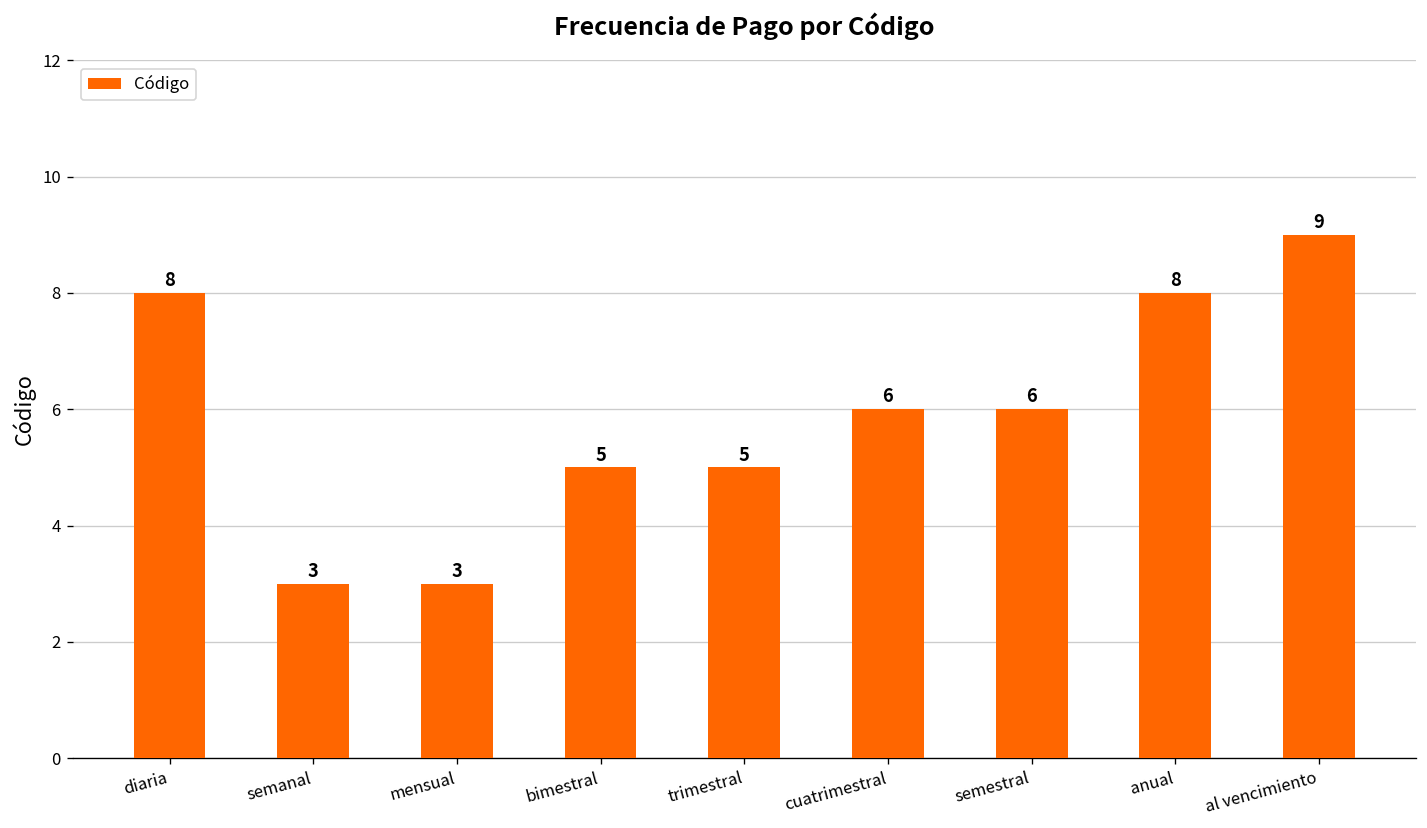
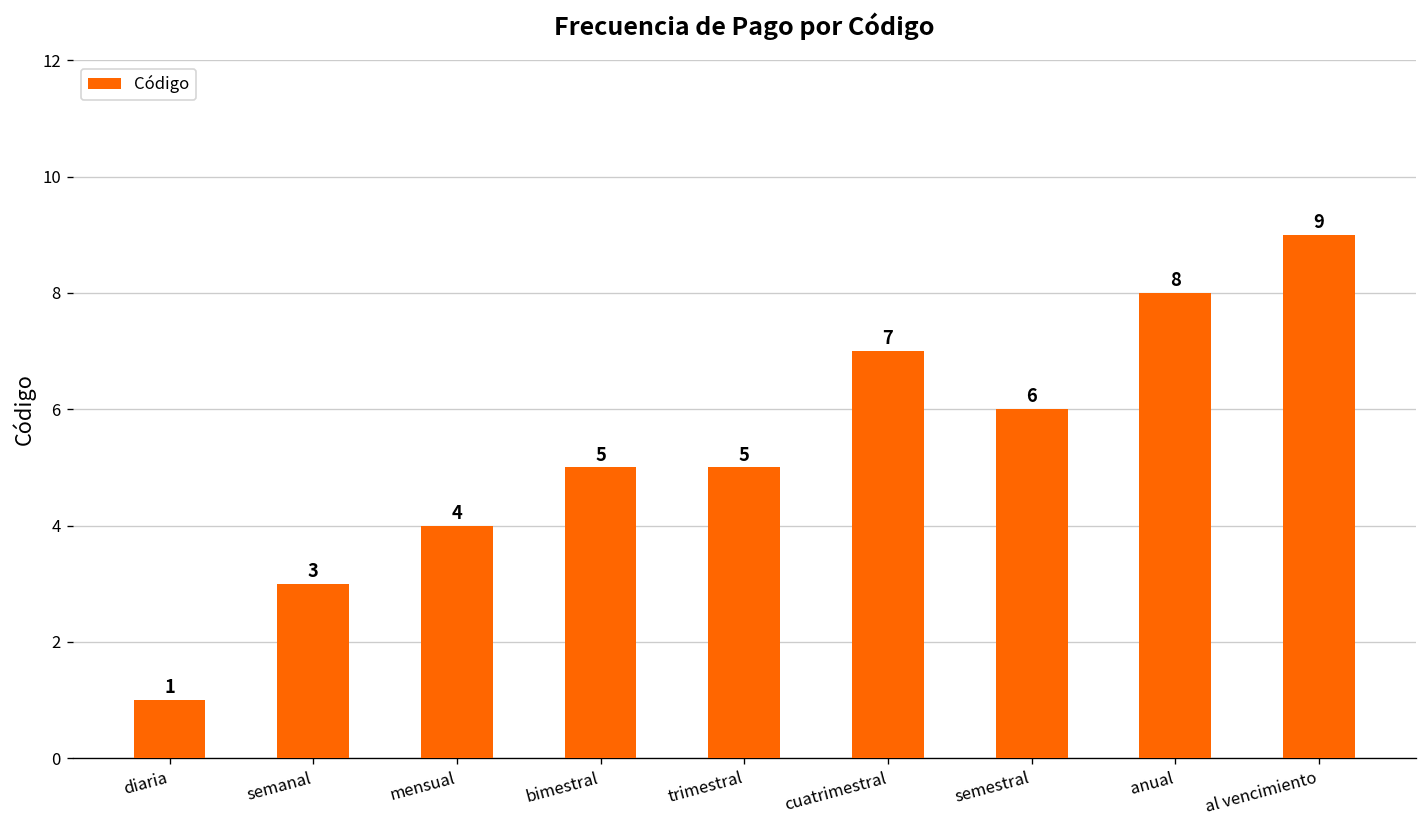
diaria: 8 -> 1
mensual: 3 -> 4
cuatrimestral: 6 -> 7
